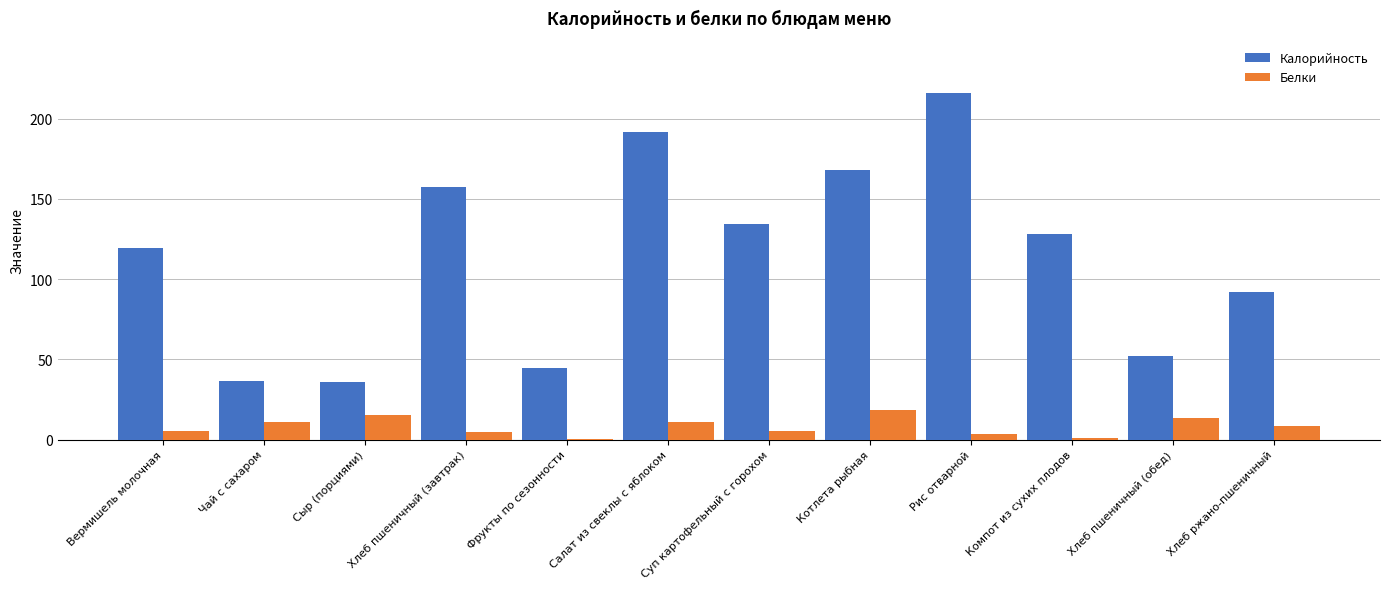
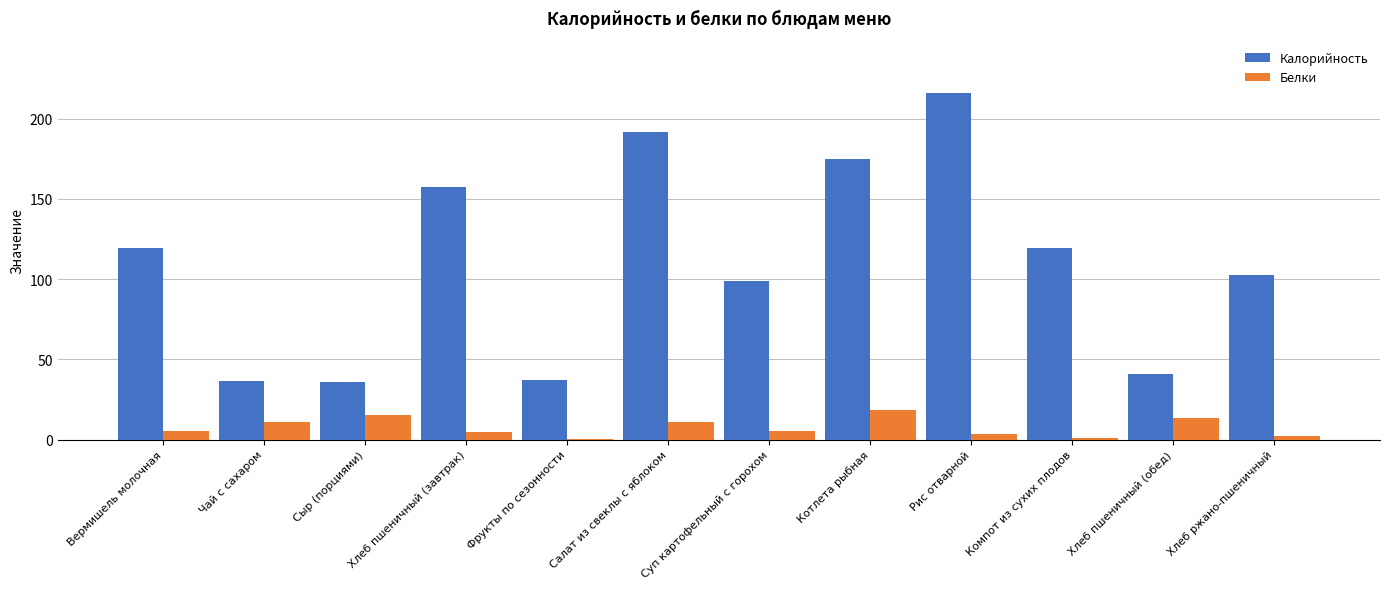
Калорийность, Фрукты по сезонности: 44 -> 37
Калорийность, Суп картофельный с горохом: 134 -> 99
Калорийность, Котлета рыбная: 168 -> 175
Калорийность, Компот из сухих плодов: 128 -> 119
Калорийность, Хлеб пшеничный (обед): 52 -> 41
Калорийность, Хлеб ржано-пшеничный: 92 -> 103
Белки, Хлеб ржано-пшеничный: 8 -> 2
